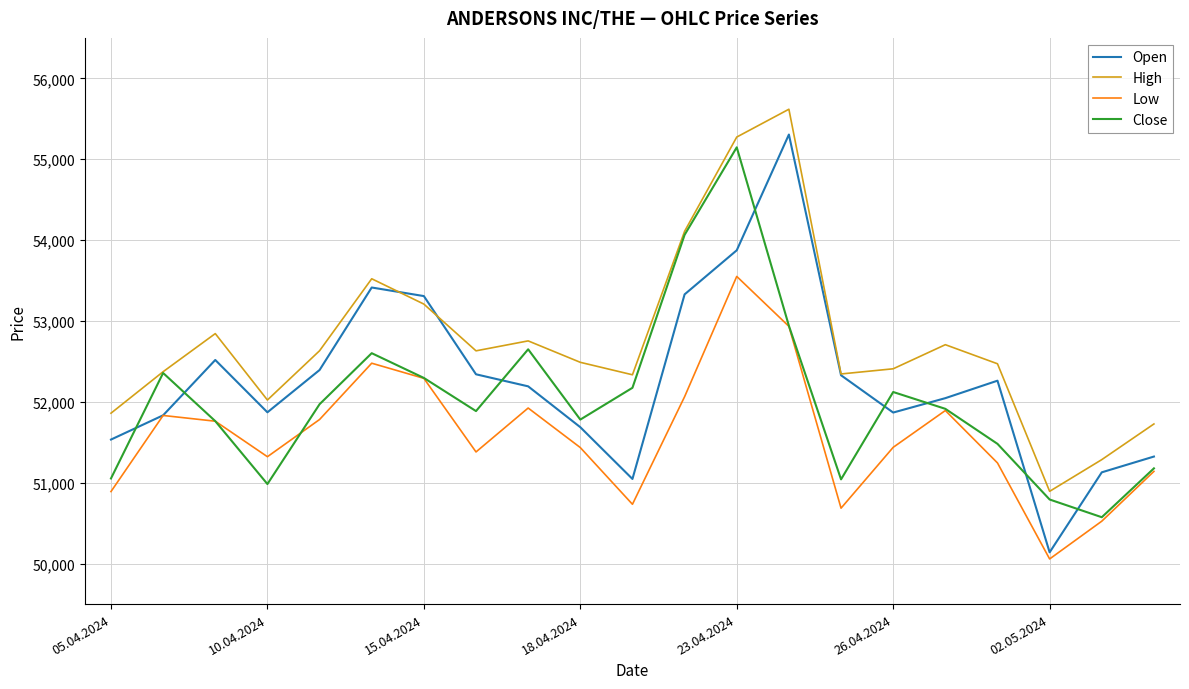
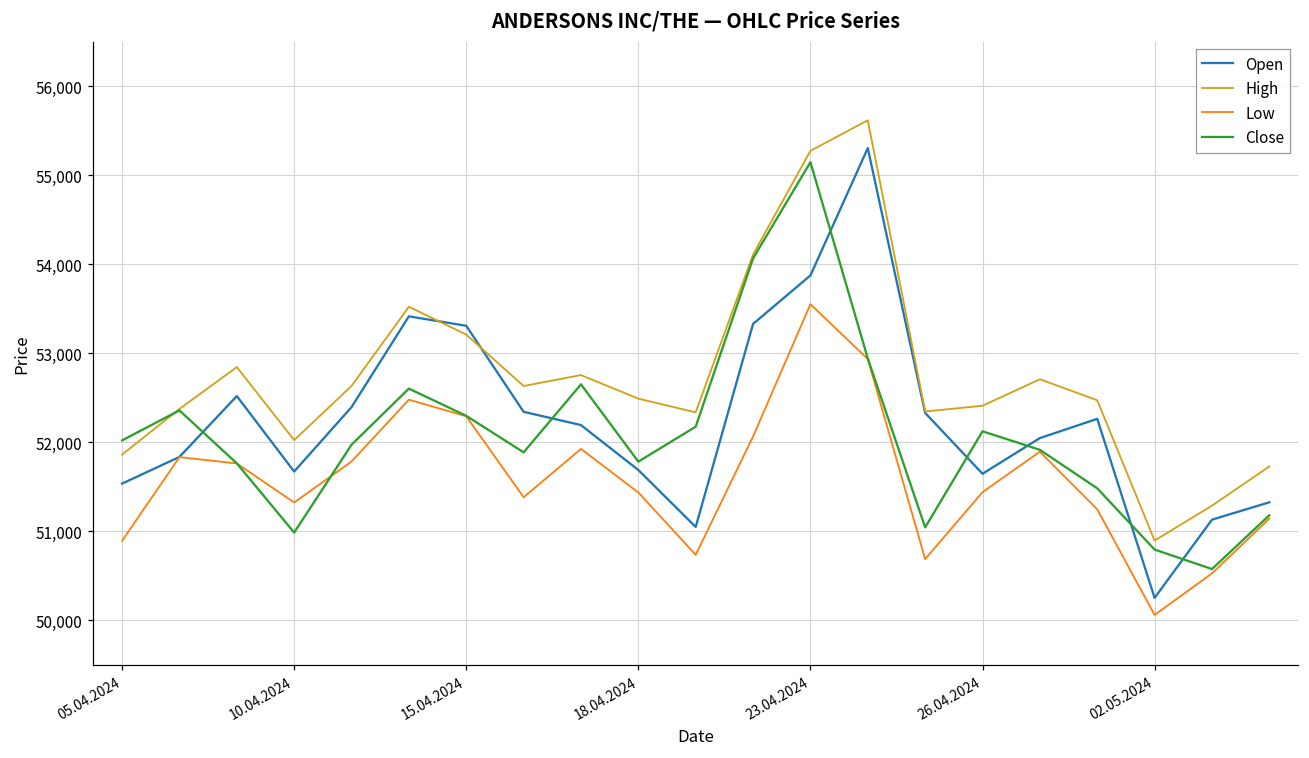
Close, 05.04.2024: 51,100 -> 52,000
Open, 10.04.2024: 51,900 -> 51,700
Open, 26.04.2024: 51,900 -> 51,600
Open, 02.05.2024: 50,100 -> 50,300
